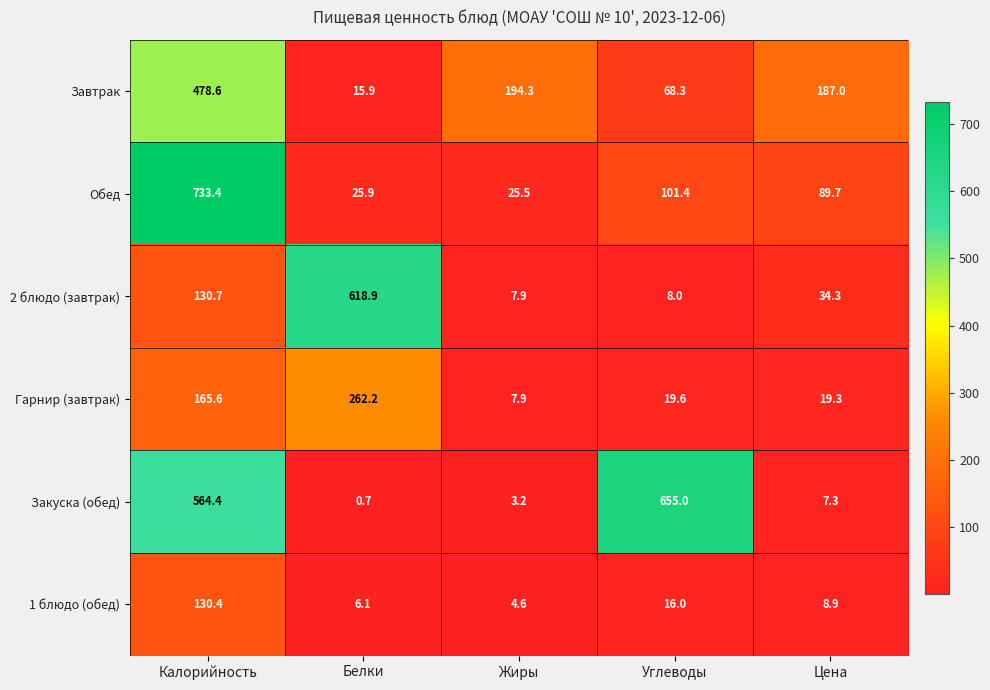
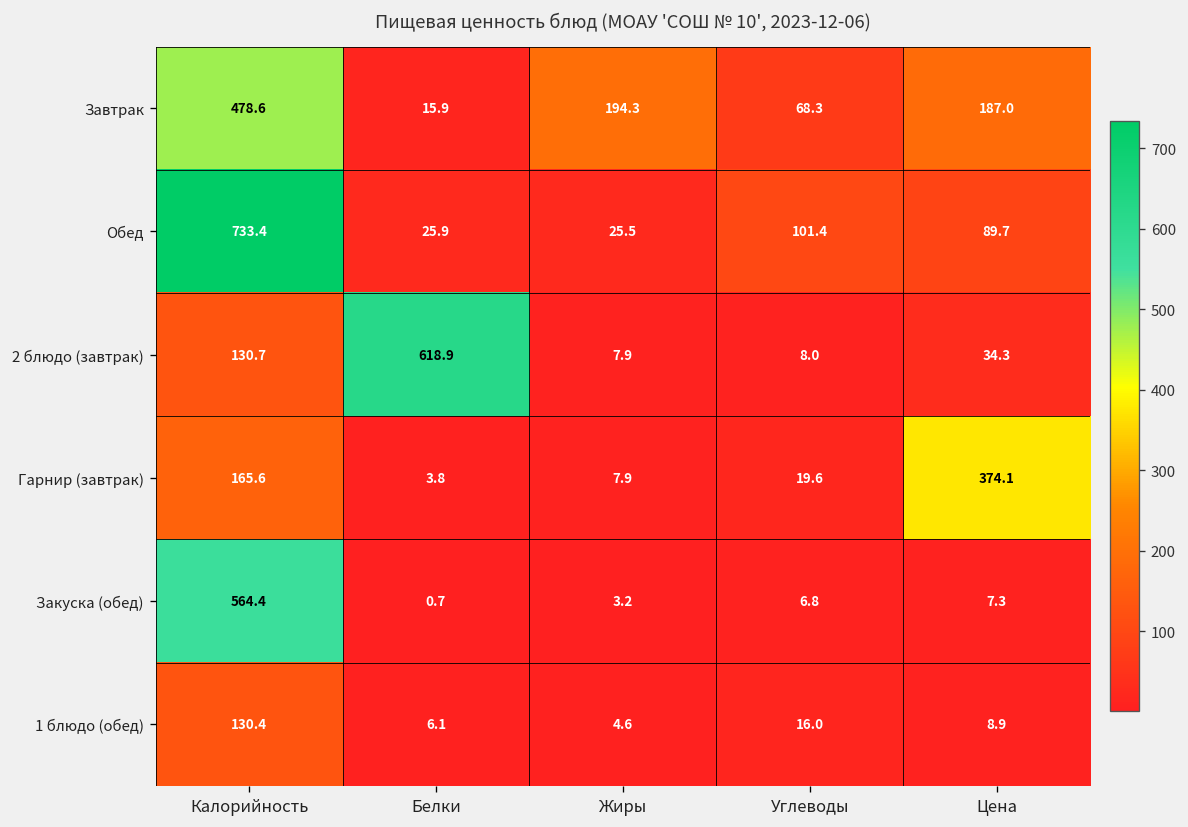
Гарнир (завтрак), Белки: 262.2 -> 3.8
Гарнир (завтрак), Цена: 19.3 -> 374.1
Закуска (обед), Углеводы: 655.0 -> 6.8
